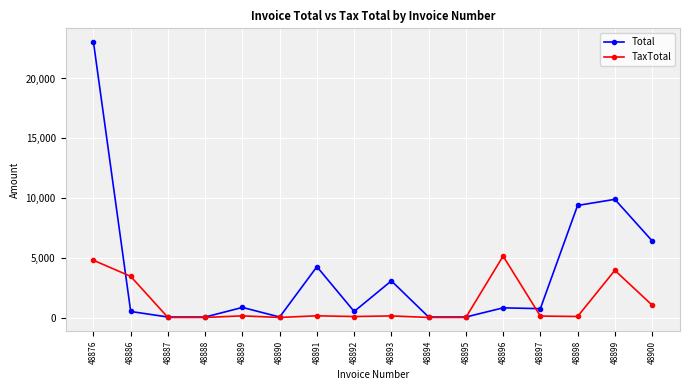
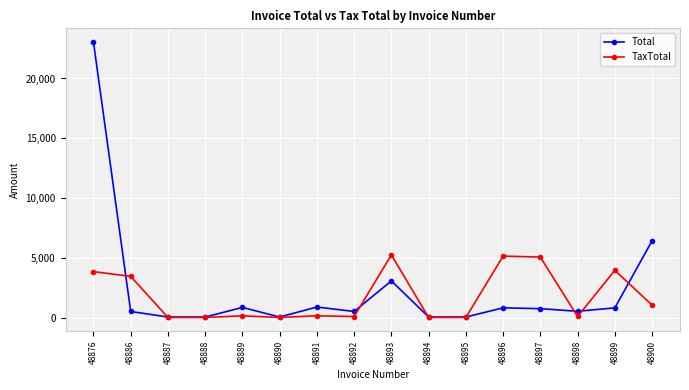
TaxTotal, 48876: 4,800 -> 3,800
Total, 48891: 4,300 -> 900
TaxTotal, 48893: 100 -> 5,200
TaxTotal, 48897: 100 -> 5,100
Total, 48898: 9,400 -> 500
Total, 48899: 9,900 -> 800
